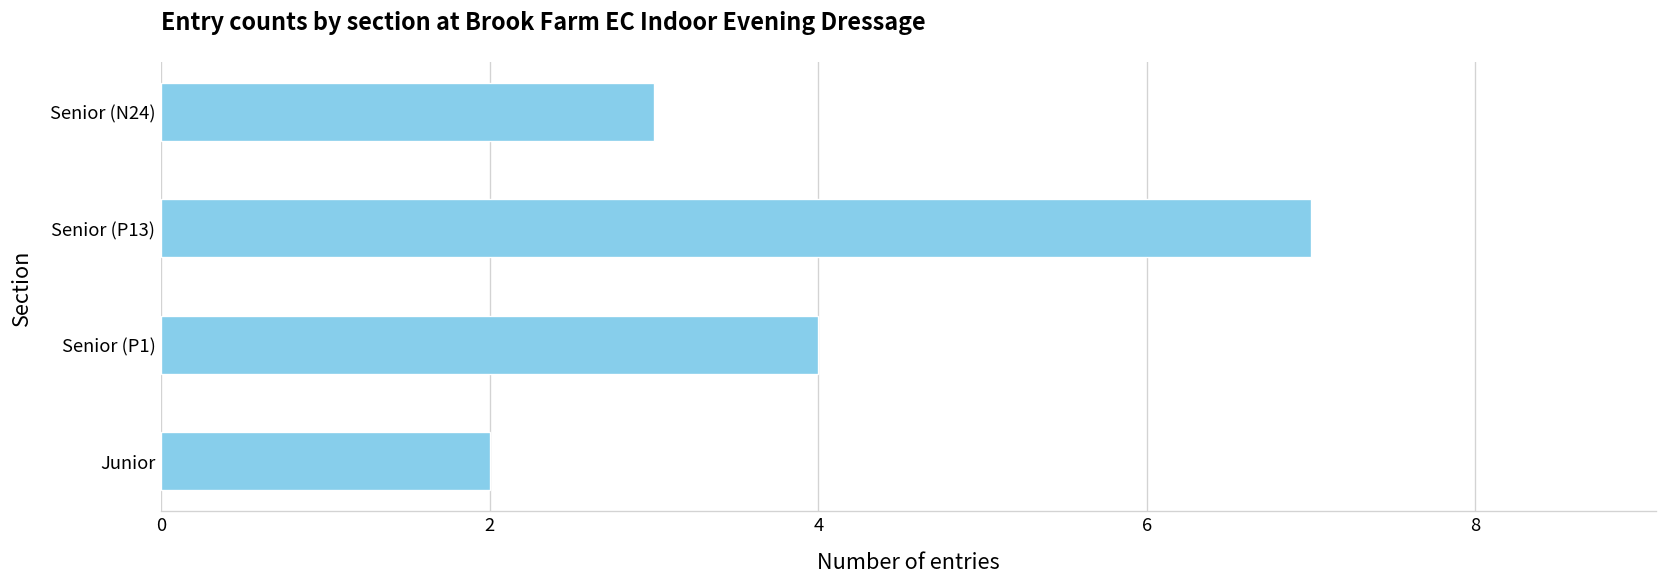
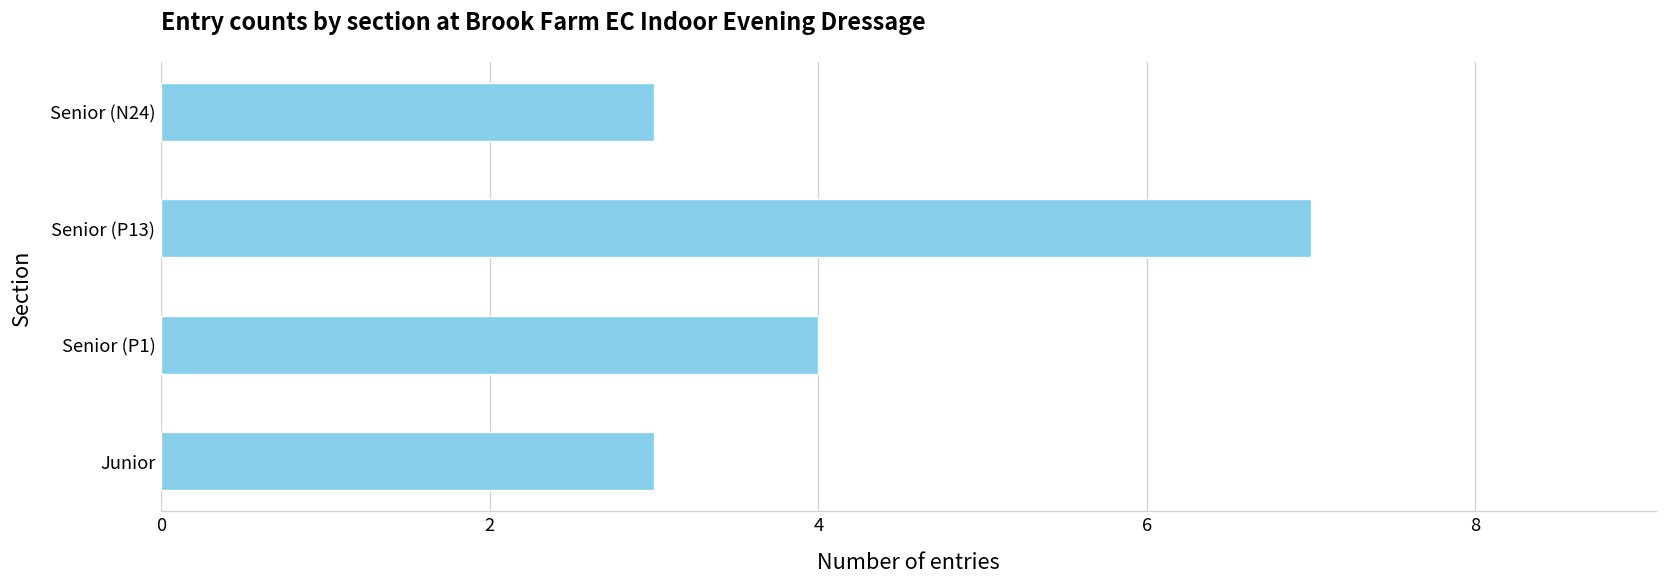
Junior: 2 -> 3
